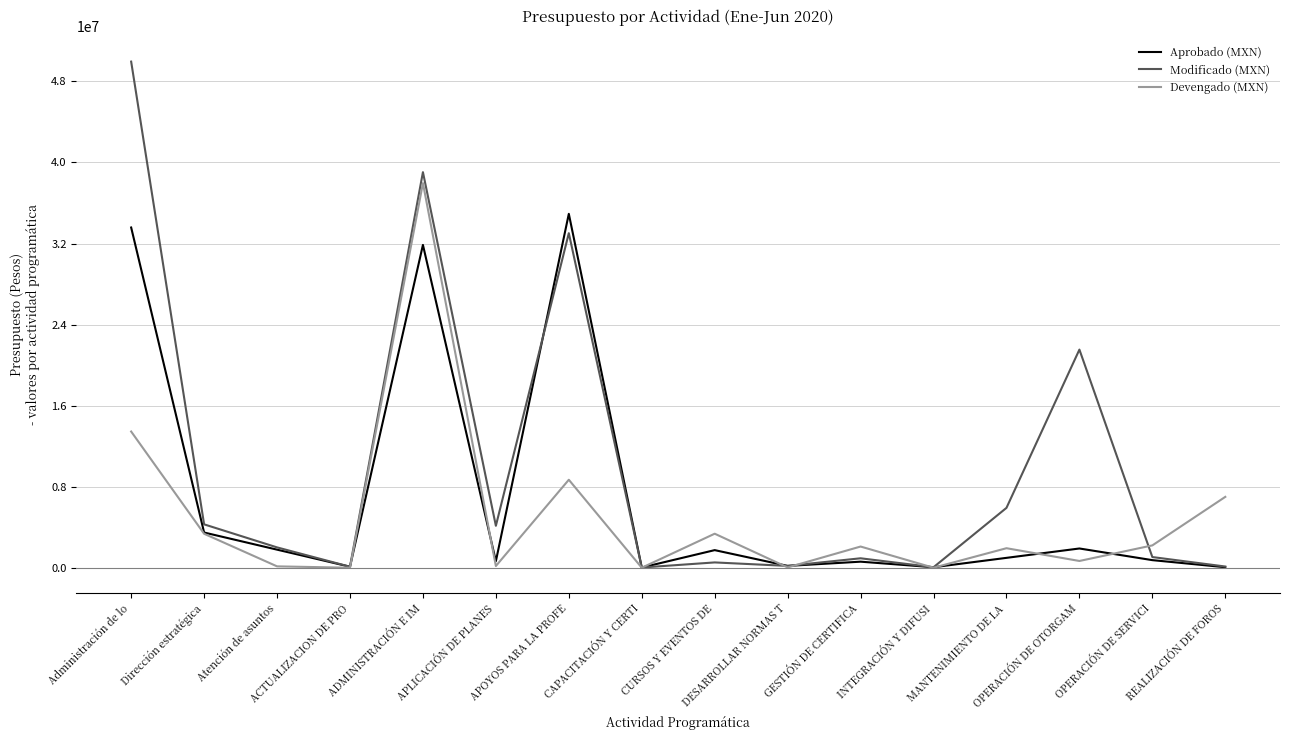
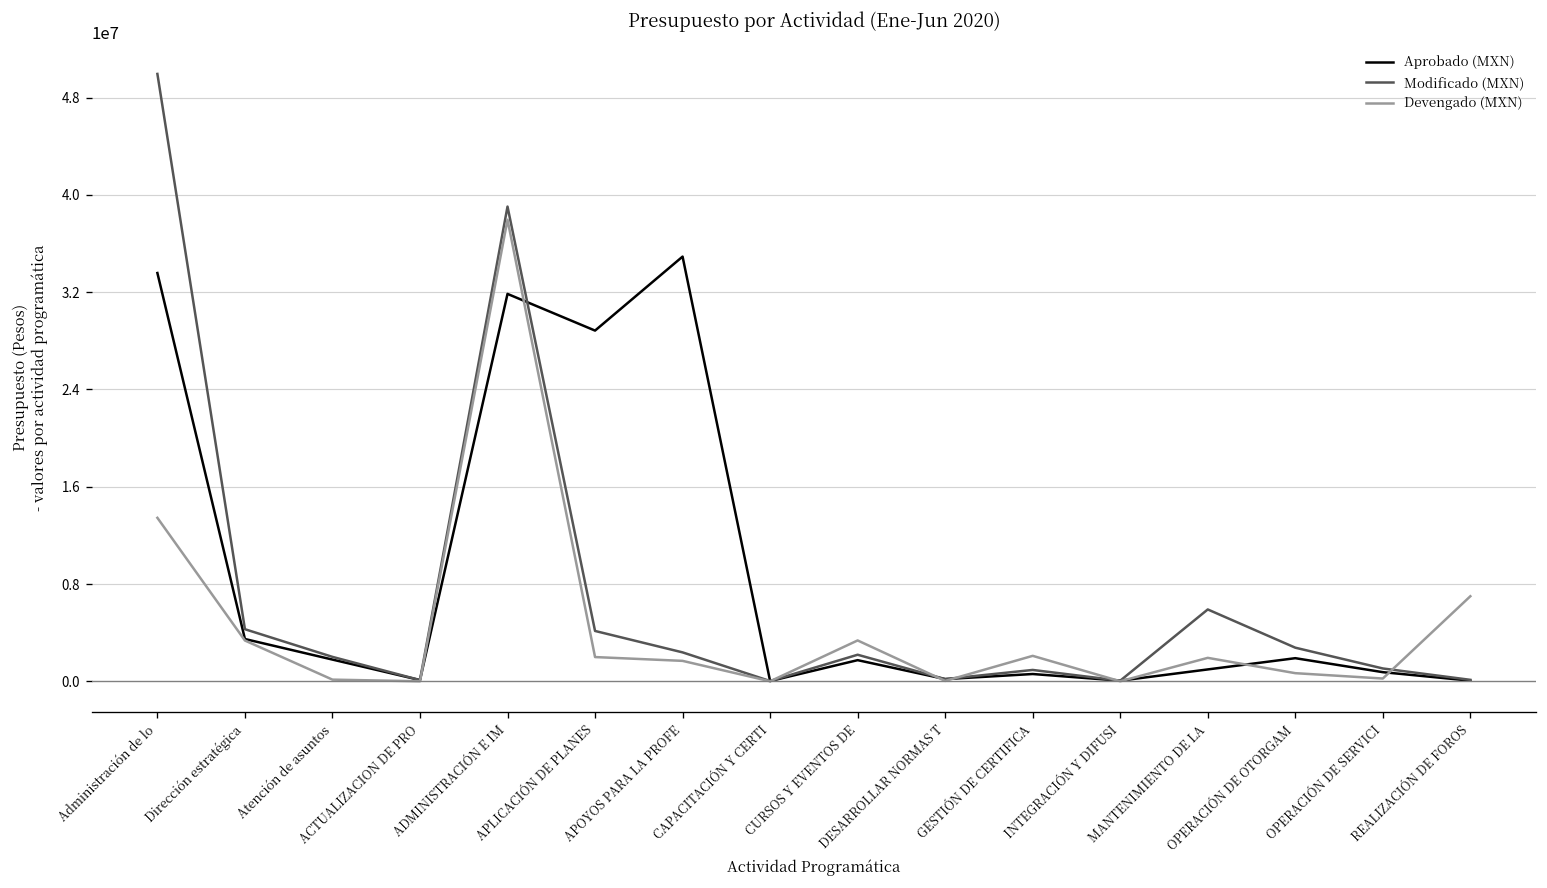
Aprobado (MXN), APLICACIÓN DE PLANES: 600000 -> 28800000
Devengado (MXN), APLICACIÓN DE PLANES: 200000 -> 2000000
Modificado (MXN), APOYOS PARA LA PROFE: 33000000 -> 2400000
Devengado (MXN), APOYOS PARA LA PROFE: 8700000 -> 1700000
Modificado (MXN), CURSOS Y EVENTOS DE: 500000 -> 2200000
Modificado (MXN), OPERACIÓN DE OTORGAM: 21500000 -> 2800000
Devengado (MXN), OPERACIÓN DE SERVICI: 2200000 -> 200000
